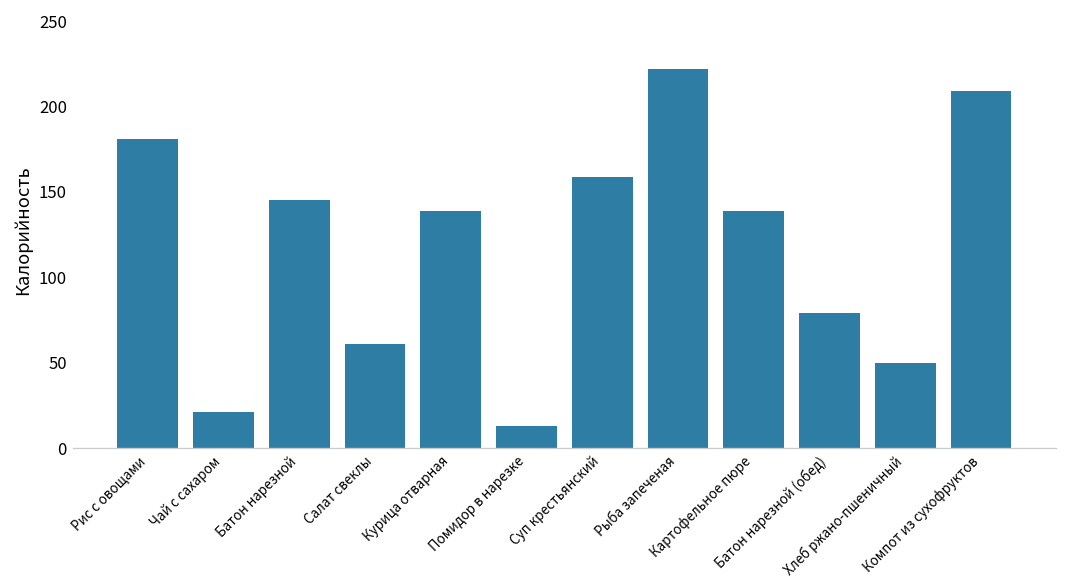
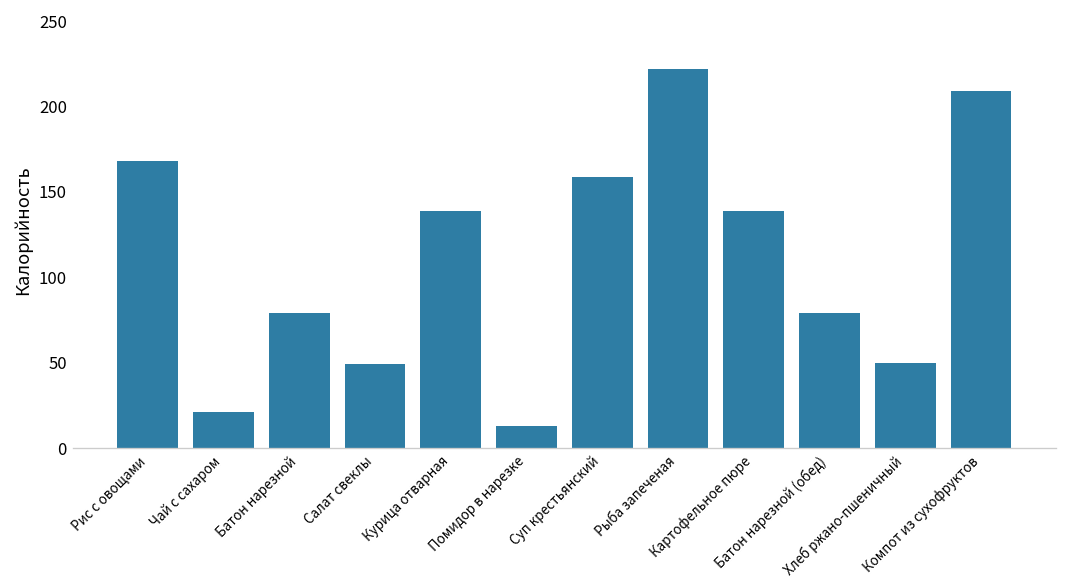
Рис с овощами: 181 -> 168
Батон нарезной: 145 -> 79
Салат свеклы: 61 -> 49
